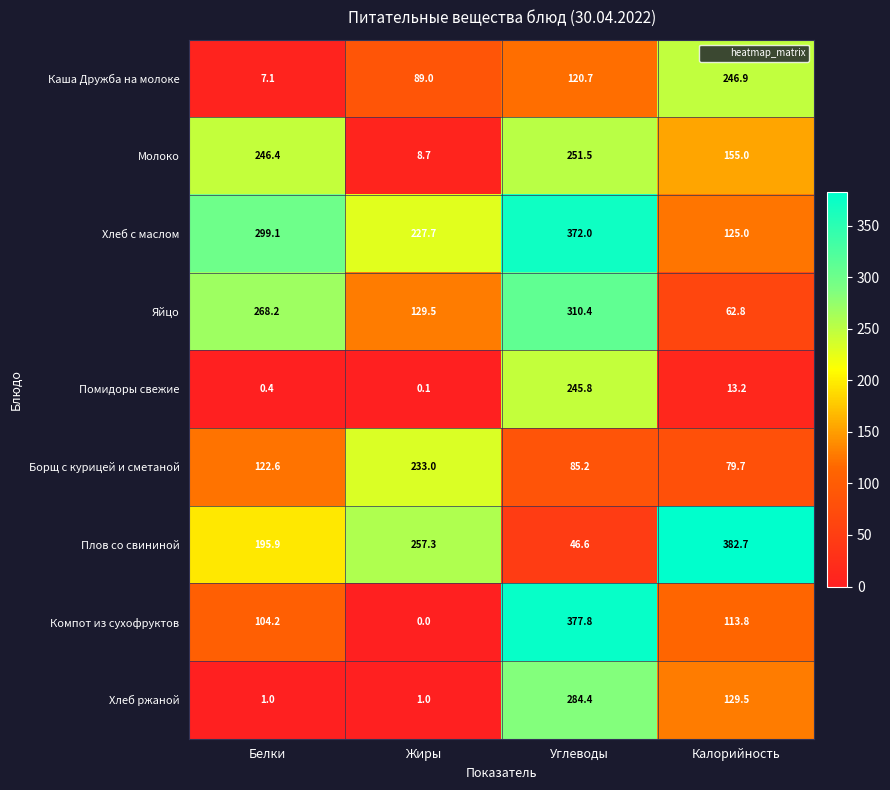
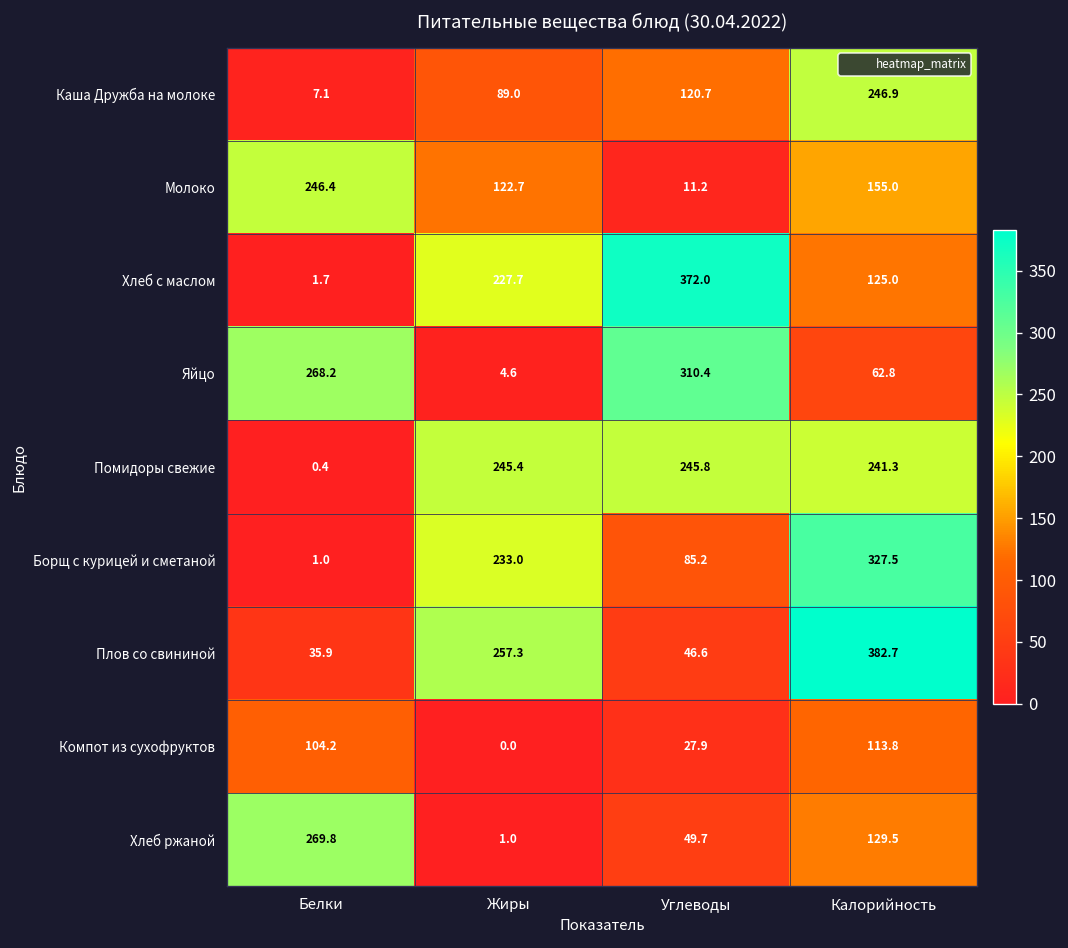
Молоко, Жиры: 8.7 -> 122.7
Молоко, Углеводы: 251.5 -> 11.2
Хлеб с маслом, Белки: 299.1 -> 1.7
Яйцо, Жиры: 129.5 -> 4.6
Помидоры свежие, Жиры: 0.1 -> 245.4
Помидоры свежие, Калорийность: 13.2 -> 241.3
Борщ с курицей и сметаной, Белки: 122.6 -> 1.0
Борщ с курицей и сметаной, Калорийность: 79.7 -> 327.5
Плов со свининой, Белки: 195.9 -> 35.9
Компот из сухофруктов, Углеводы: 377.8 -> 27.9
Хлеб ржаной, Белки: 1.0 -> 269.8
Хлеб ржаной, Углеводы: 284.4 -> 49.7
